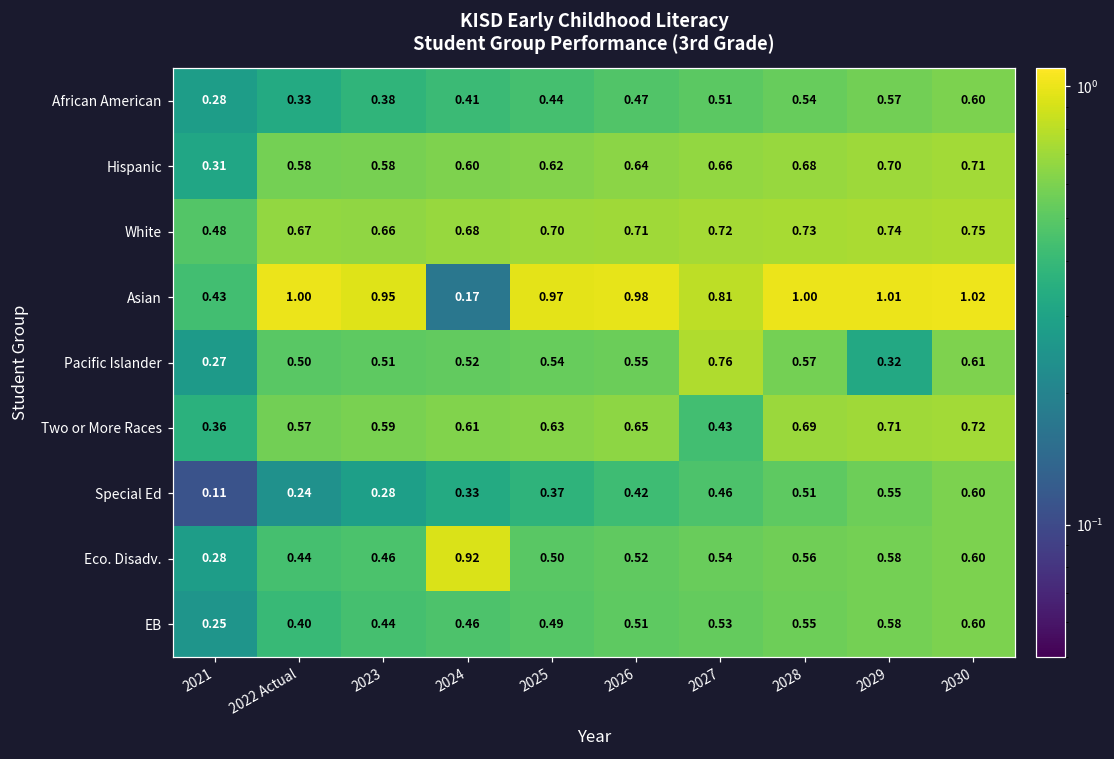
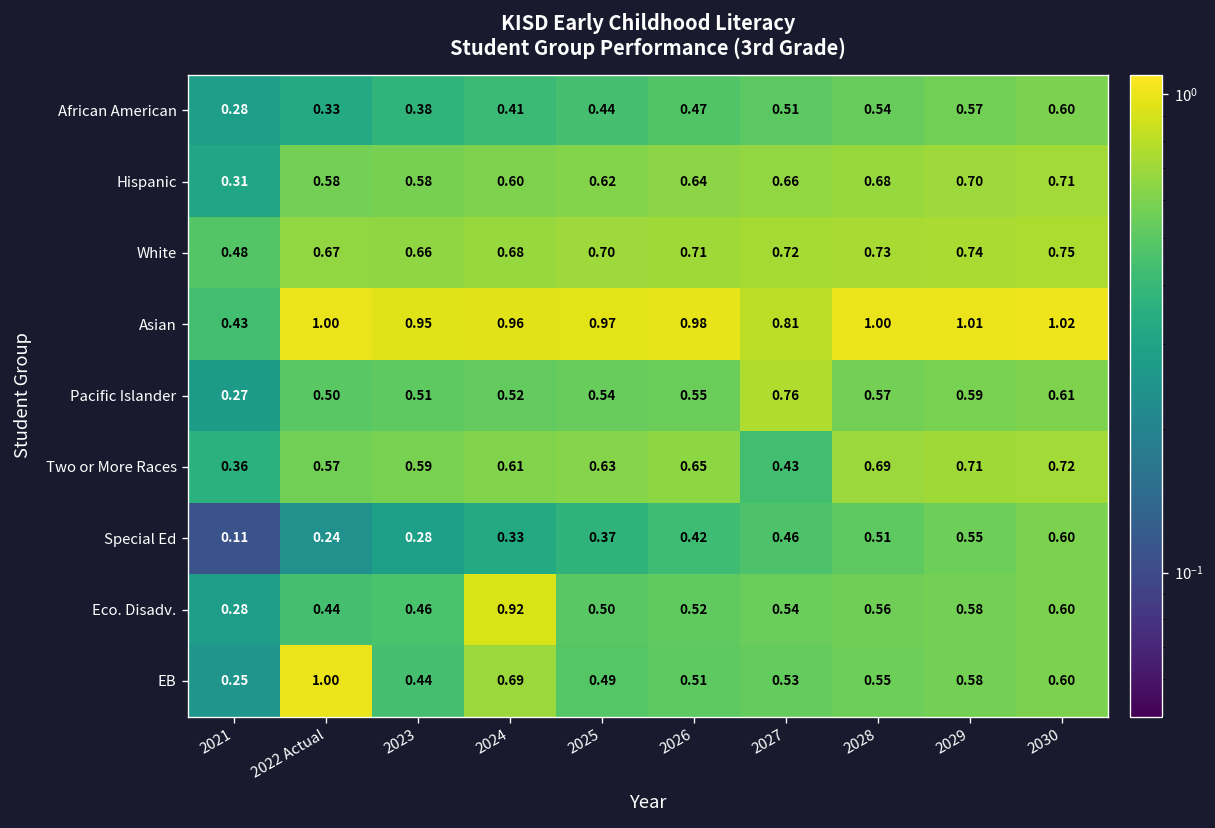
Asian, 2024: 0.17 -> 0.96
Pacific Islander, 2029: 0.32 -> 0.59
EB, 2022 Actual: 0.40 -> 1.00
EB, 2024: 0.46 -> 0.69
